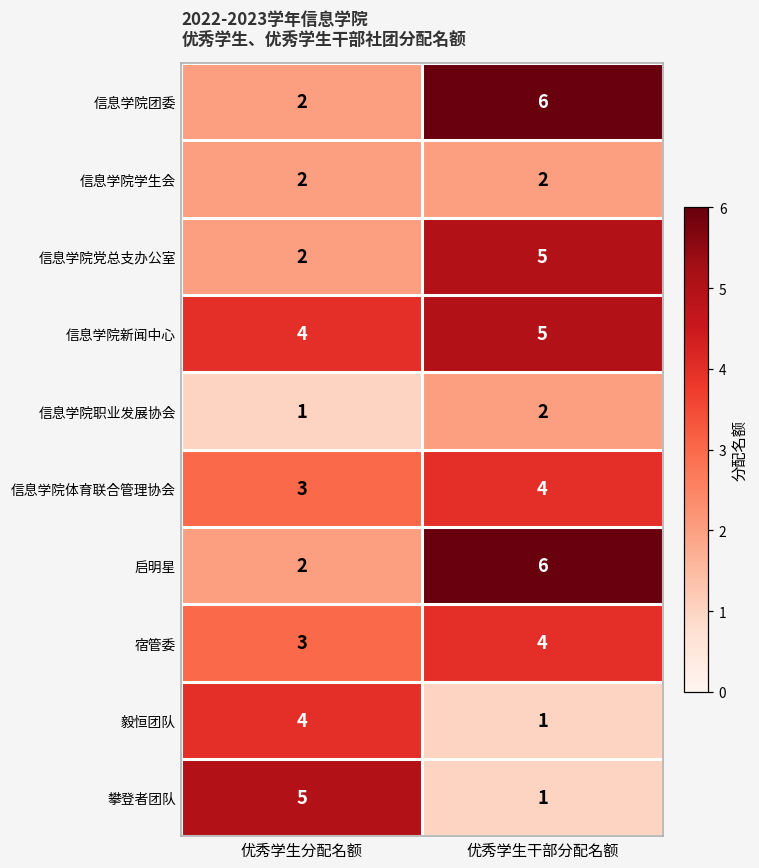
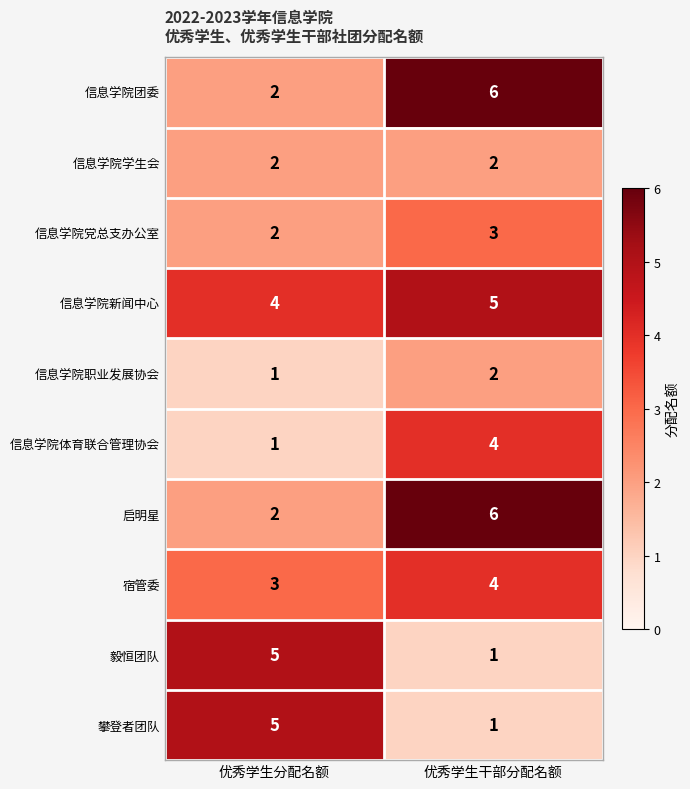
信息学院党总支办公室, 优秀学生干部分配名额: 5 -> 3
信息学院体育联合管理协会, 优秀学生分配名额: 3 -> 1
毅恒团队, 优秀学生分配名额: 4 -> 5
